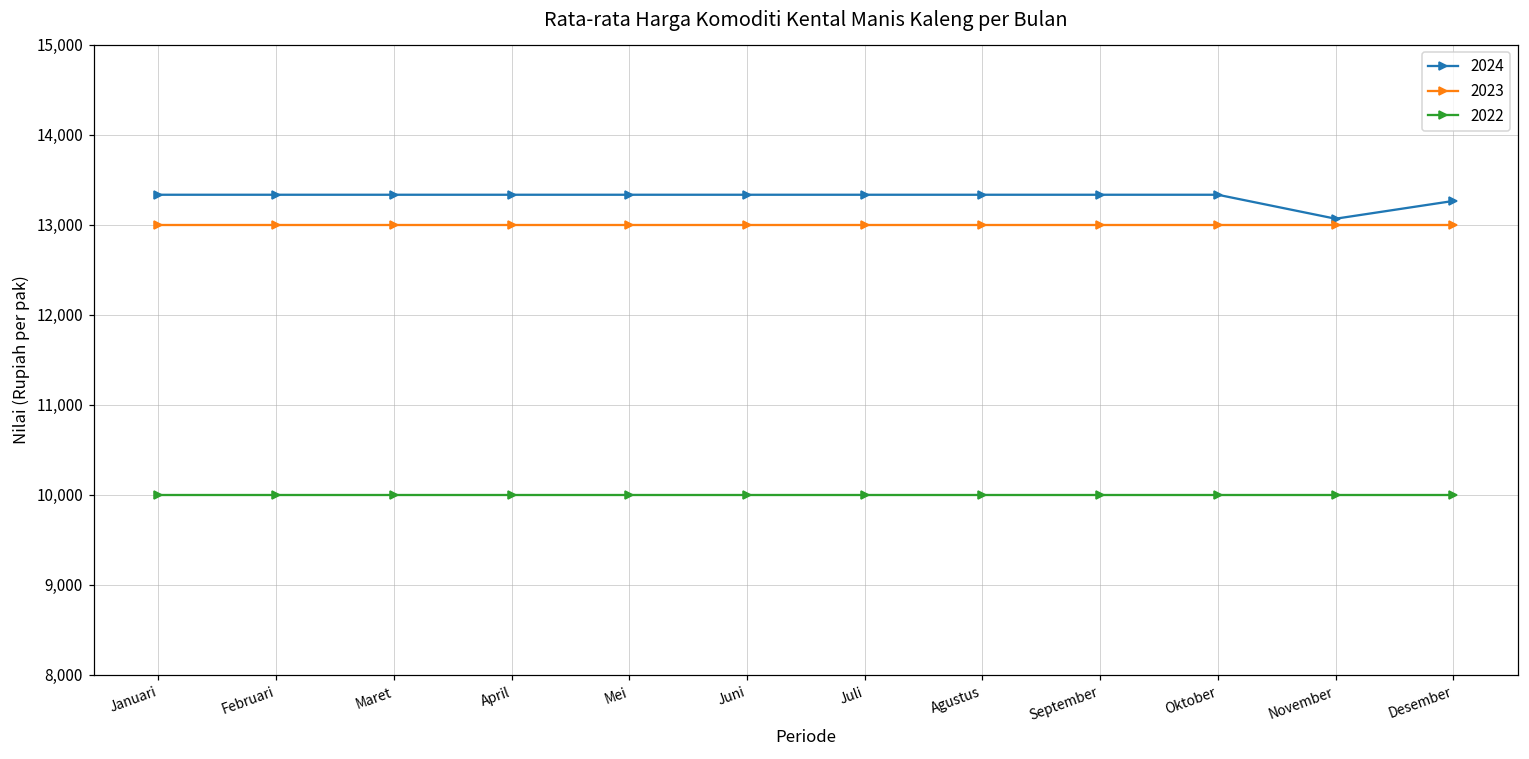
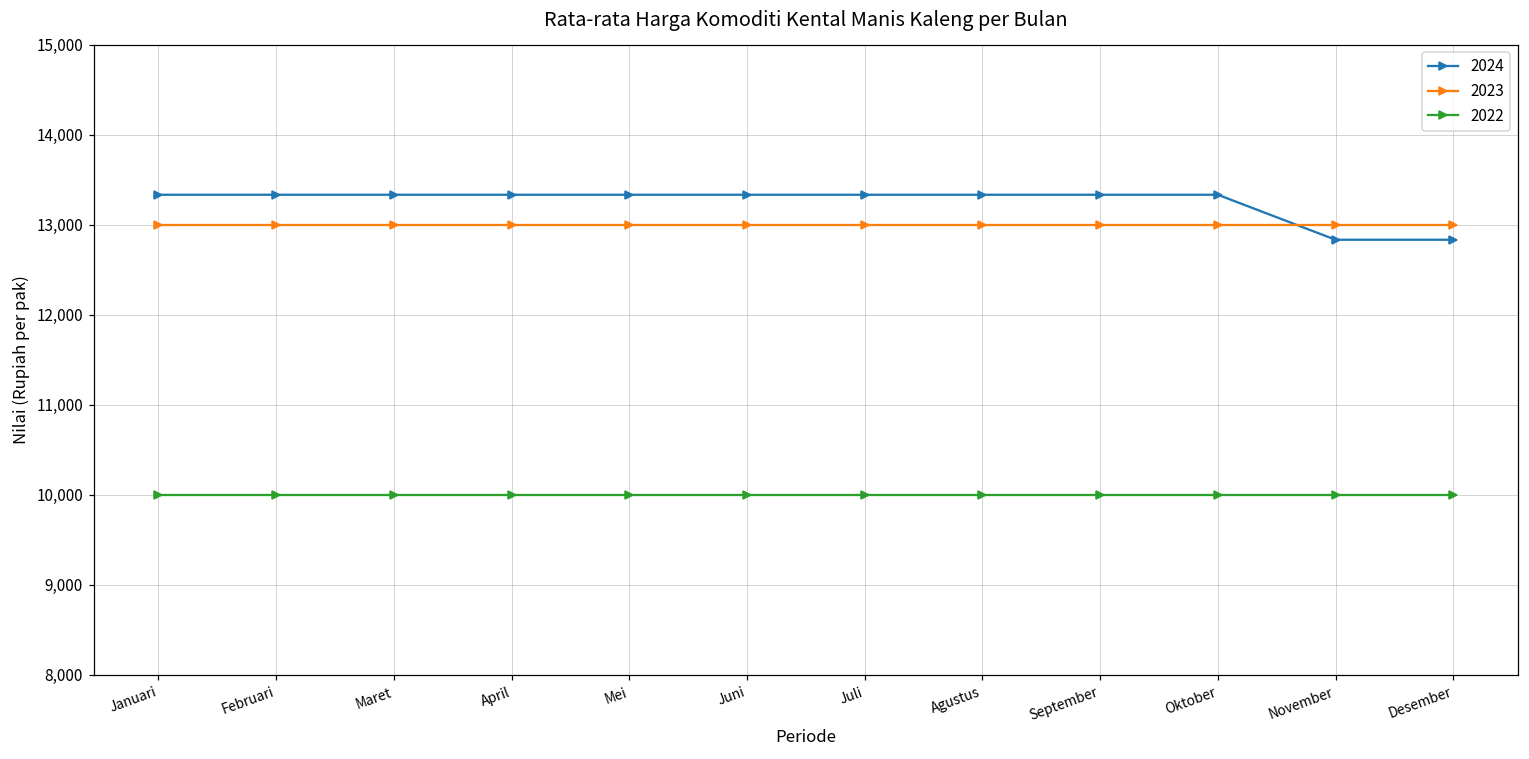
2024, November: 13,100 -> 12,800
2024, Desember: 13,300 -> 12,800
